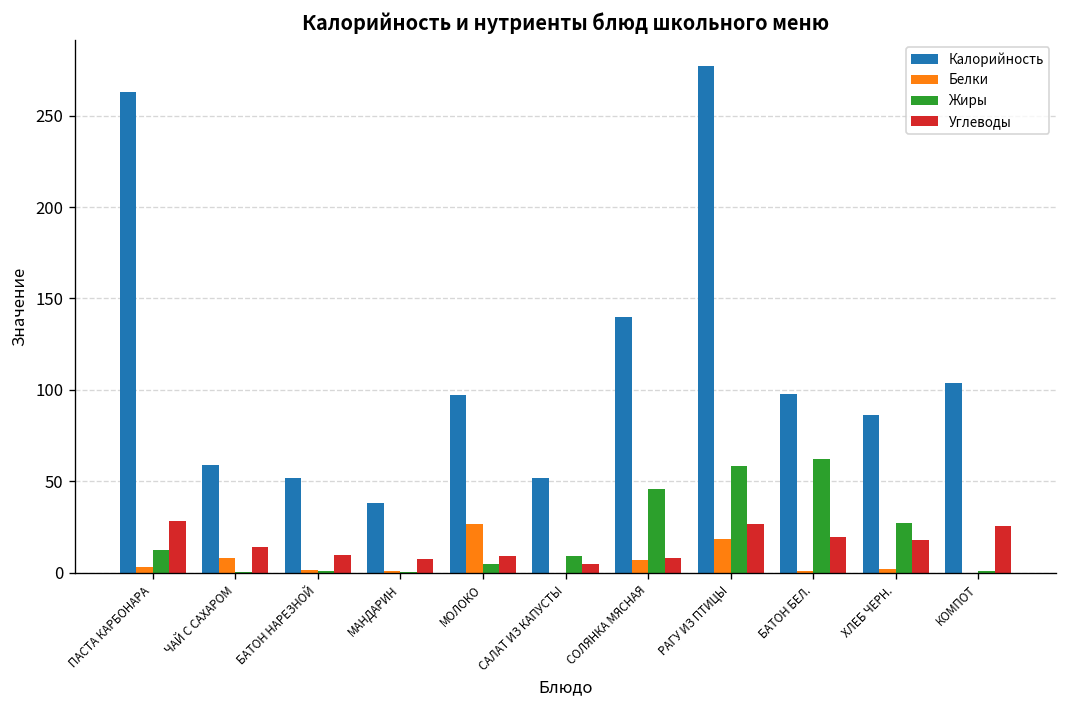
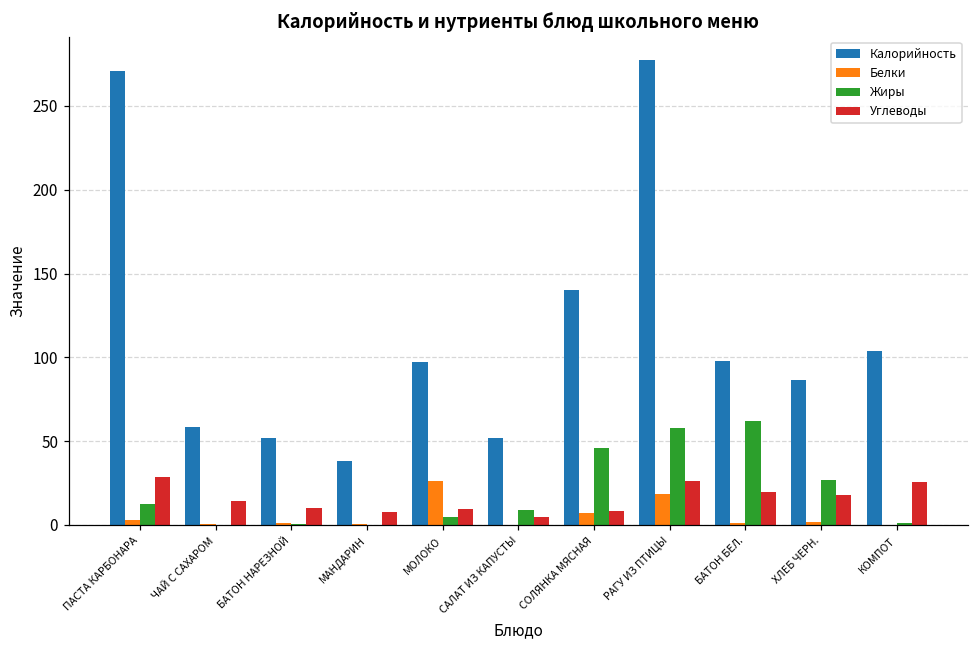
Калорийность, ПАСТА КАРБОНАРА: 263 -> 271
Белки, ЧАЙ С САХАРОМ: 8 -> 0
